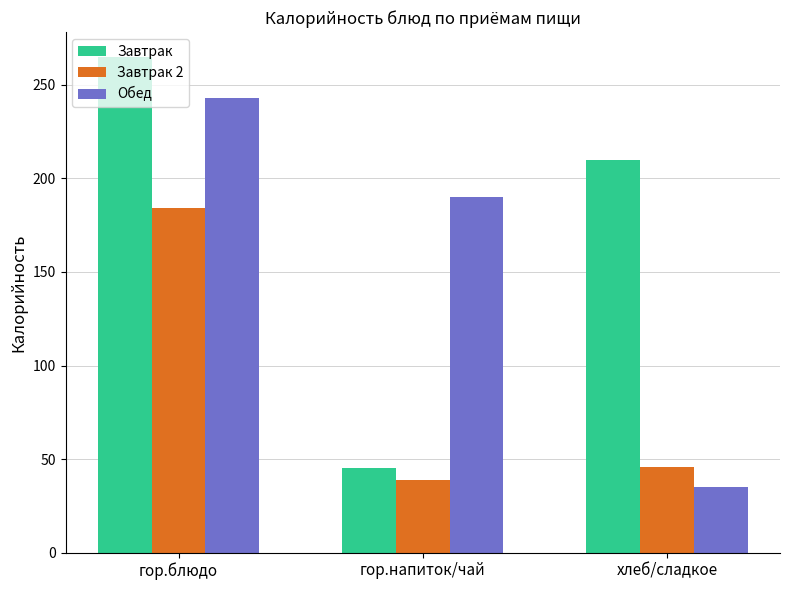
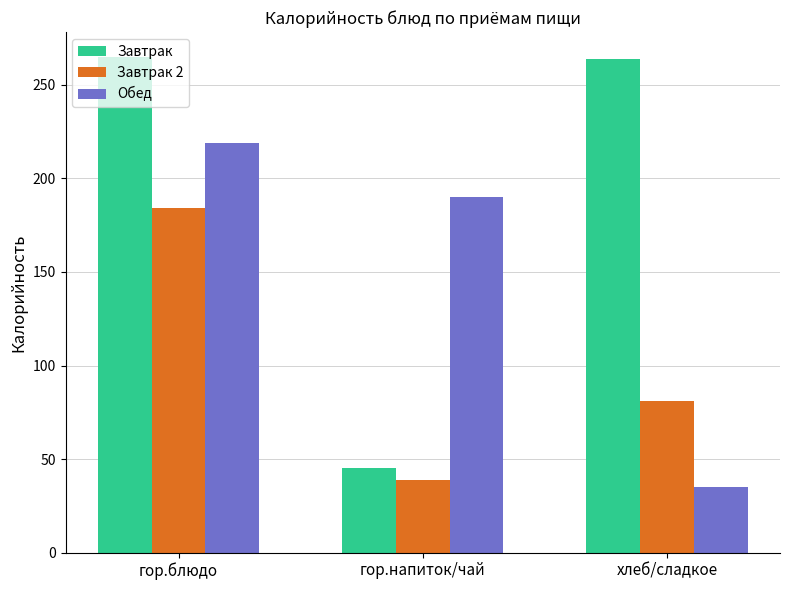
Обед, гор.блюдо: 243 -> 219
Завтрак, хлеб/сладкое: 210 -> 264
Завтрак 2, хлеб/сладкое: 46 -> 81
